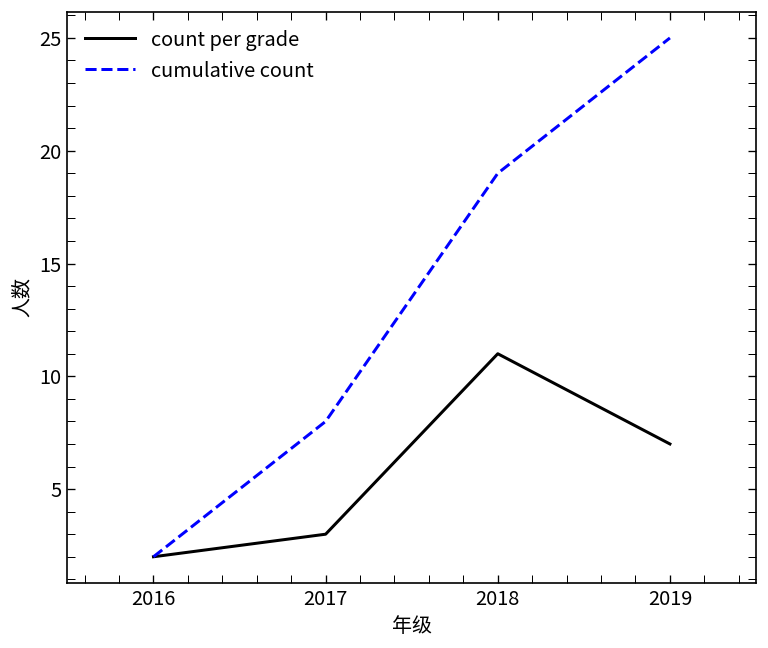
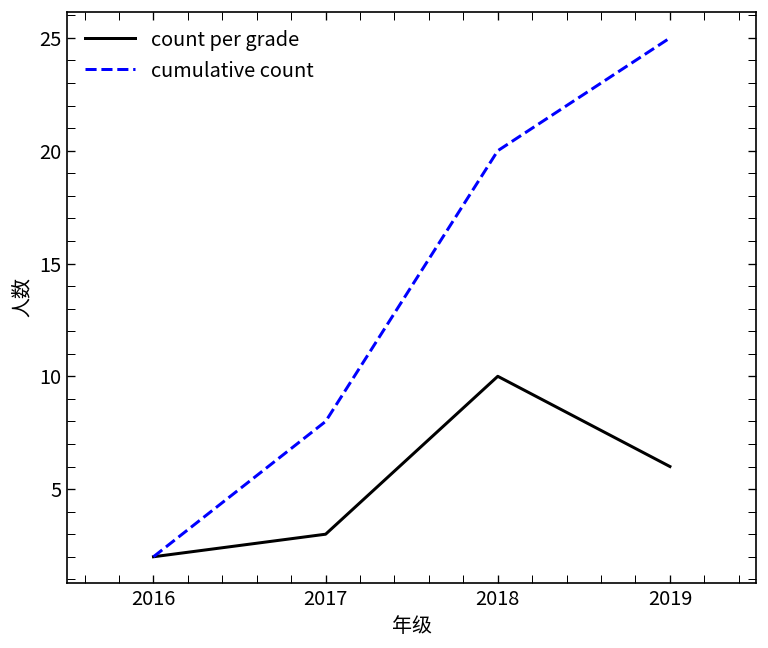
count per grade, 2018: 11 -> 10
cumulative count, 2018: 19 -> 20
count per grade, 2019: 7 -> 6
